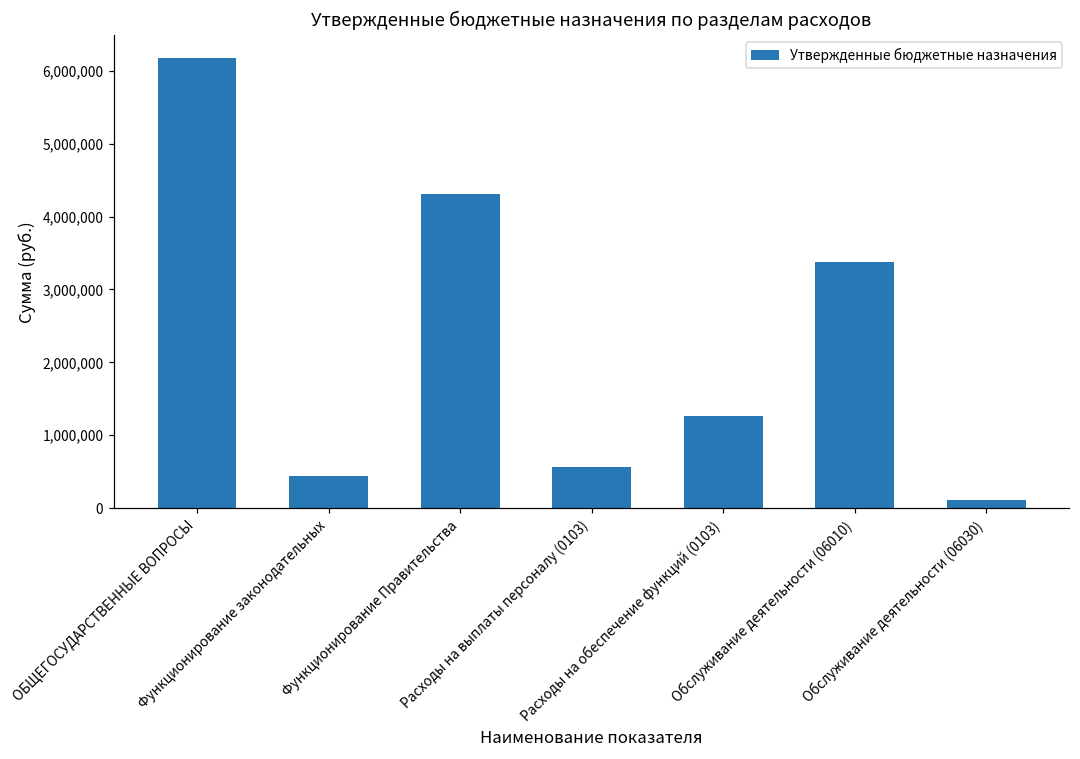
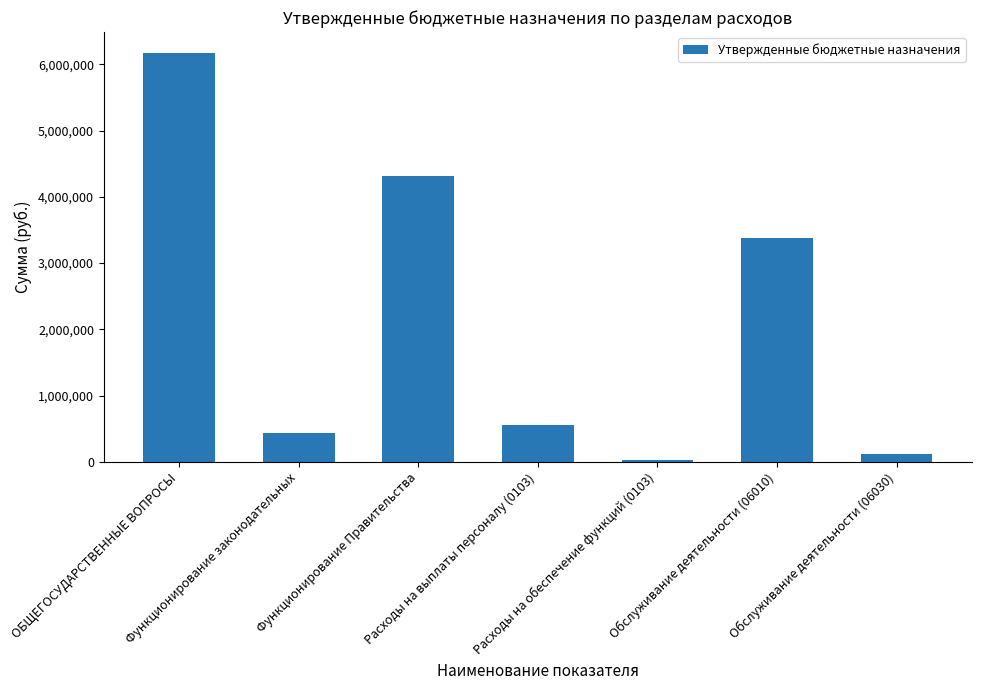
Расходы на обеспечение функций (0103): 1,300,000 -> 0
